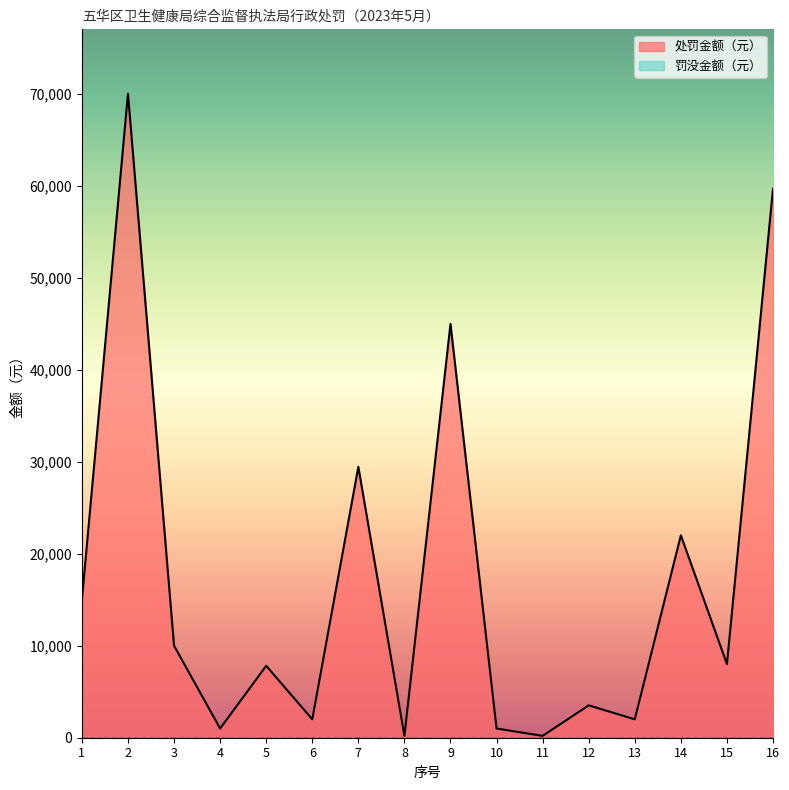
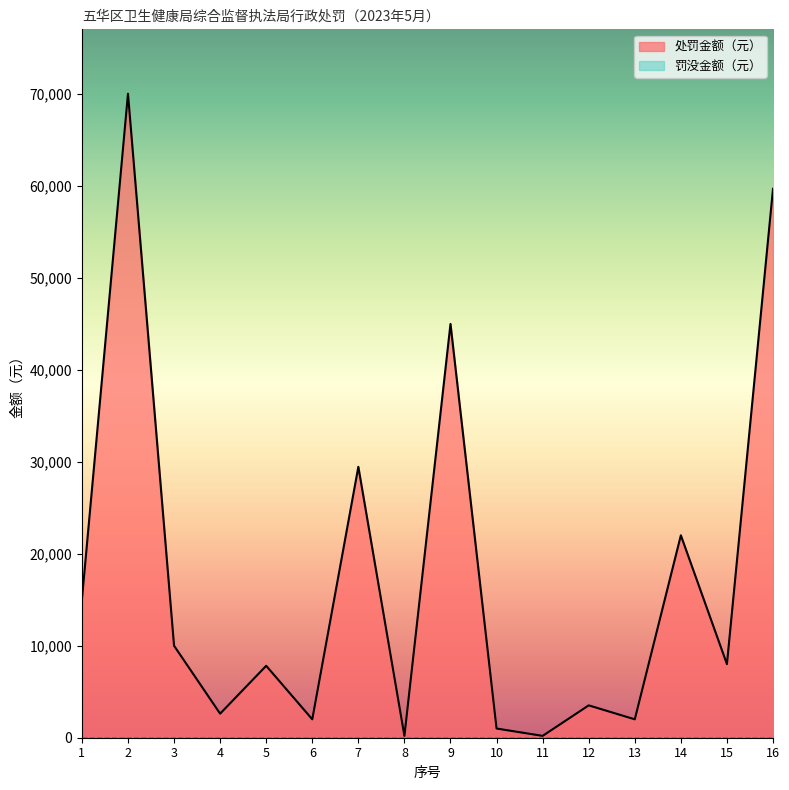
处罚金额（元）, 4: 1,000 -> 3,000
